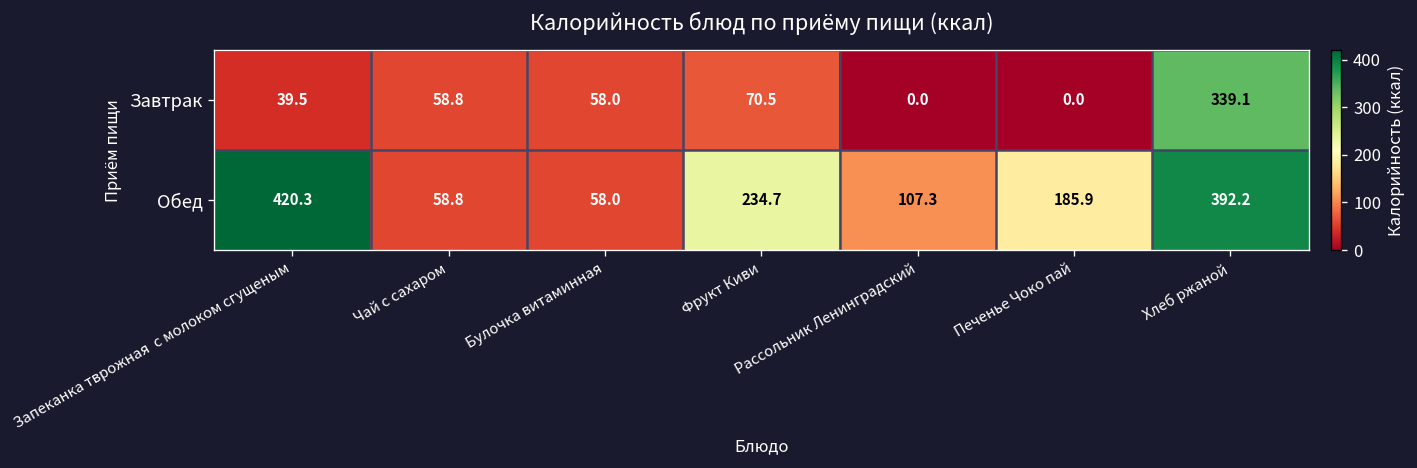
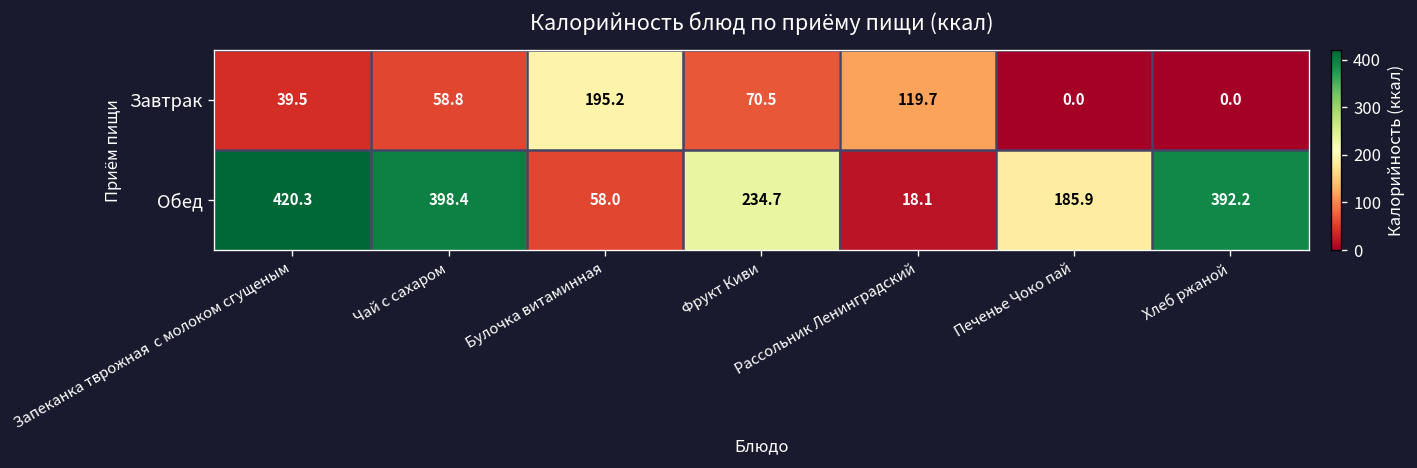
Завтрак, Булочка витаминная: 58.0 -> 195.2
Завтрак, Рассольник Ленинградский: 0.0 -> 119.7
Завтрак, Хлеб ржаной: 339.1 -> 0.0
Обед, Чай с сахаром: 58.8 -> 398.4
Обед, Рассольник Ленинградский: 107.3 -> 18.1
